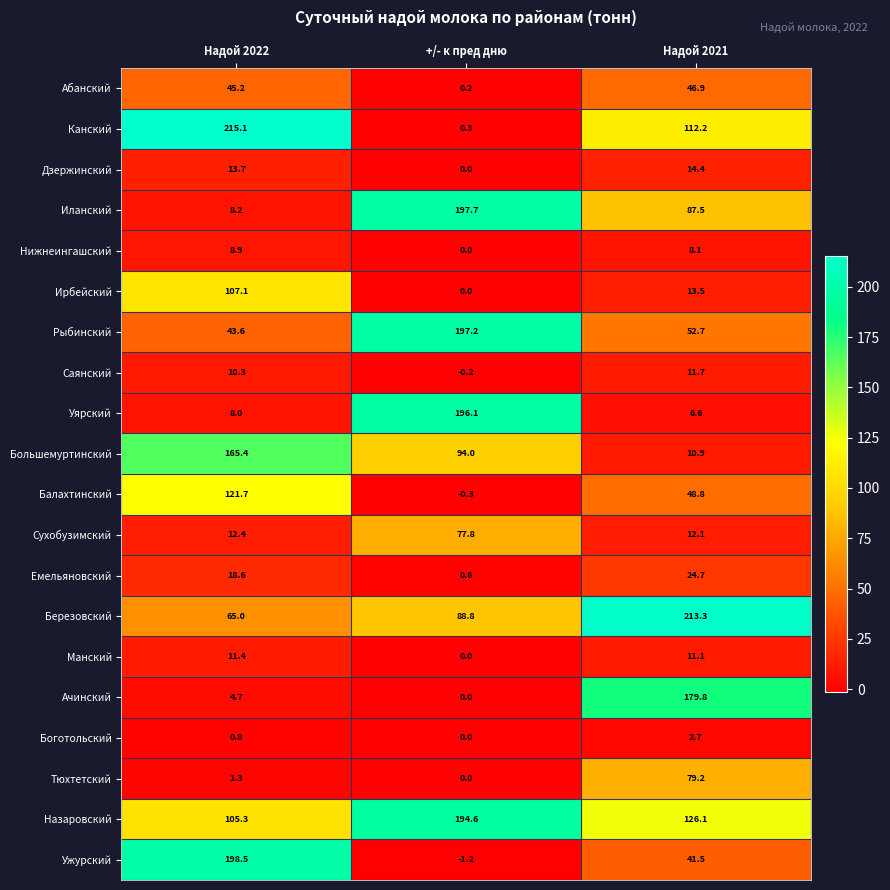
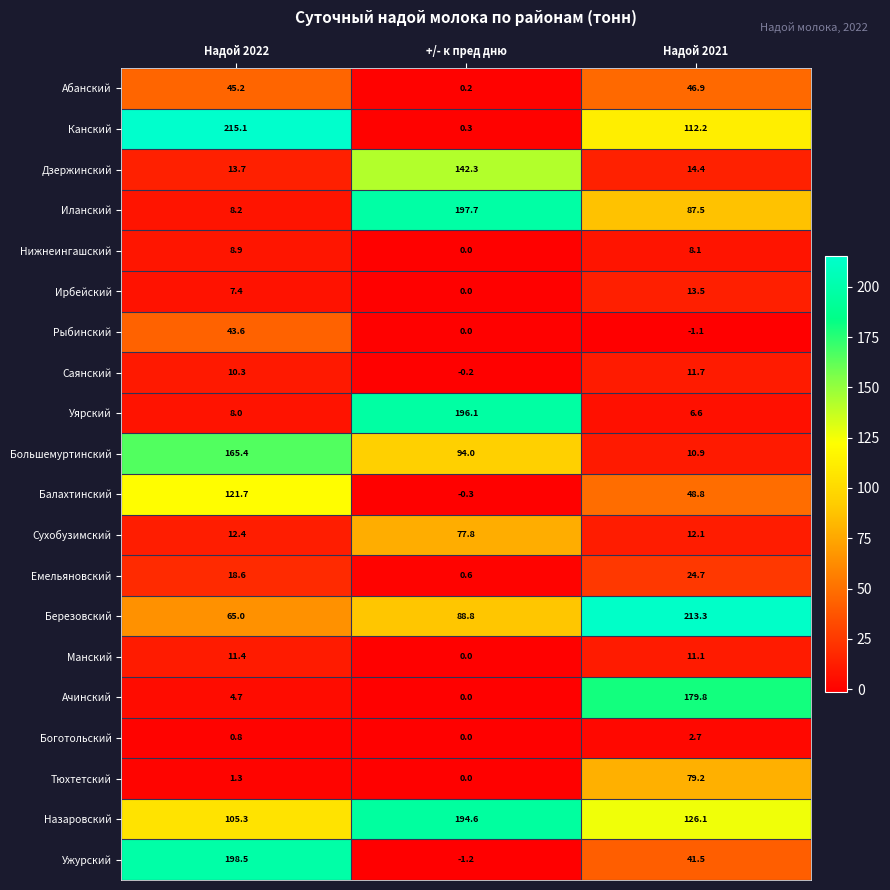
Дзержинский, +/- к пред дню: 0.0 -> 142.3
Ирбейский, Надой 2022: 107.1 -> 7.4
Рыбинский, +/- к пред дню: 197.2 -> 0.0
Рыбинский, Надой 2021: 52.7 -> -1.1
